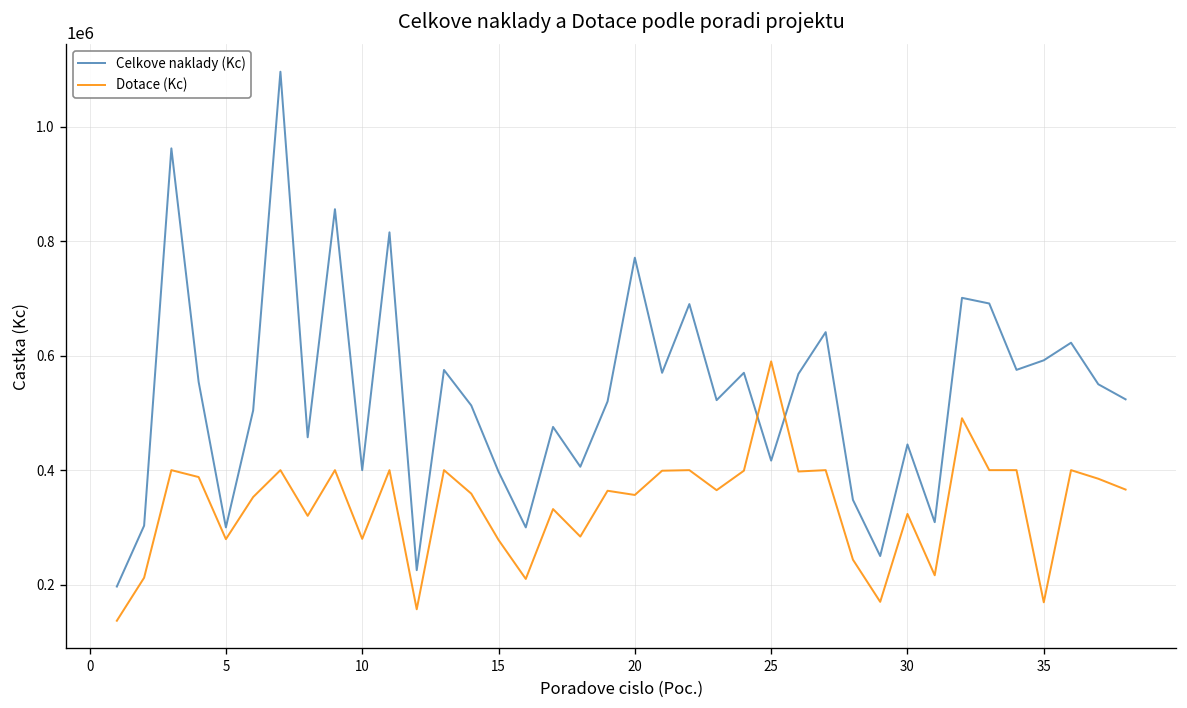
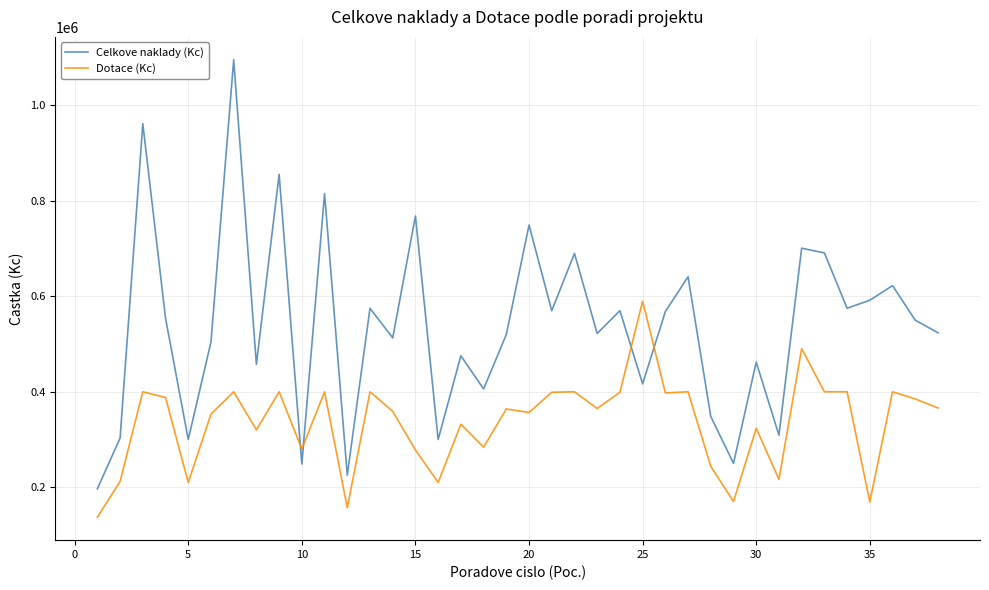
Dotace (Kc), 5: 280000 -> 210000
Celkove naklady (Kc), 10: 400000 -> 250000
Celkove naklady (Kc), 15: 400000 -> 770000
Celkove naklady (Kc), 20: 770000 -> 750000
Celkove naklady (Kc), 30: 440000 -> 460000
